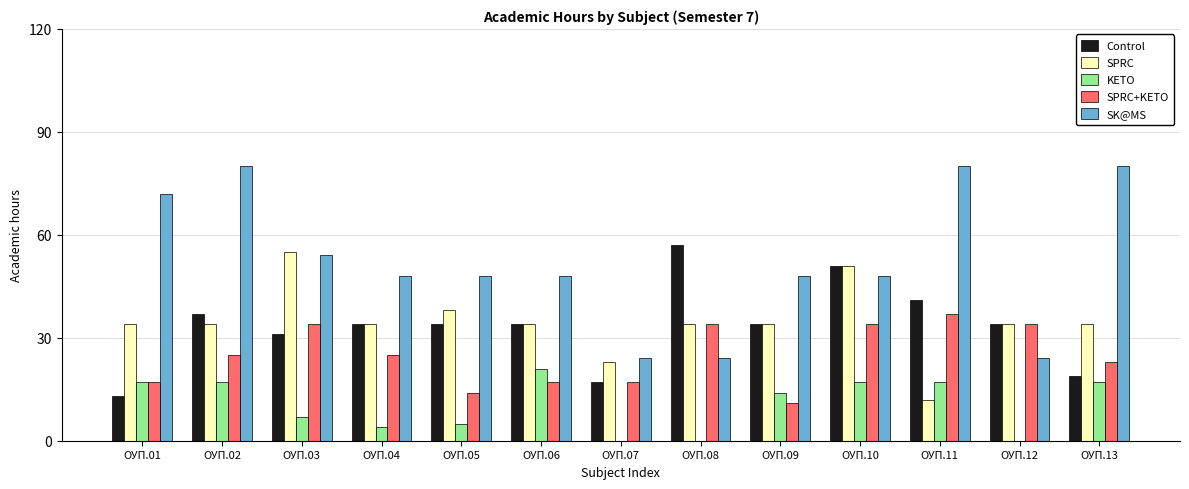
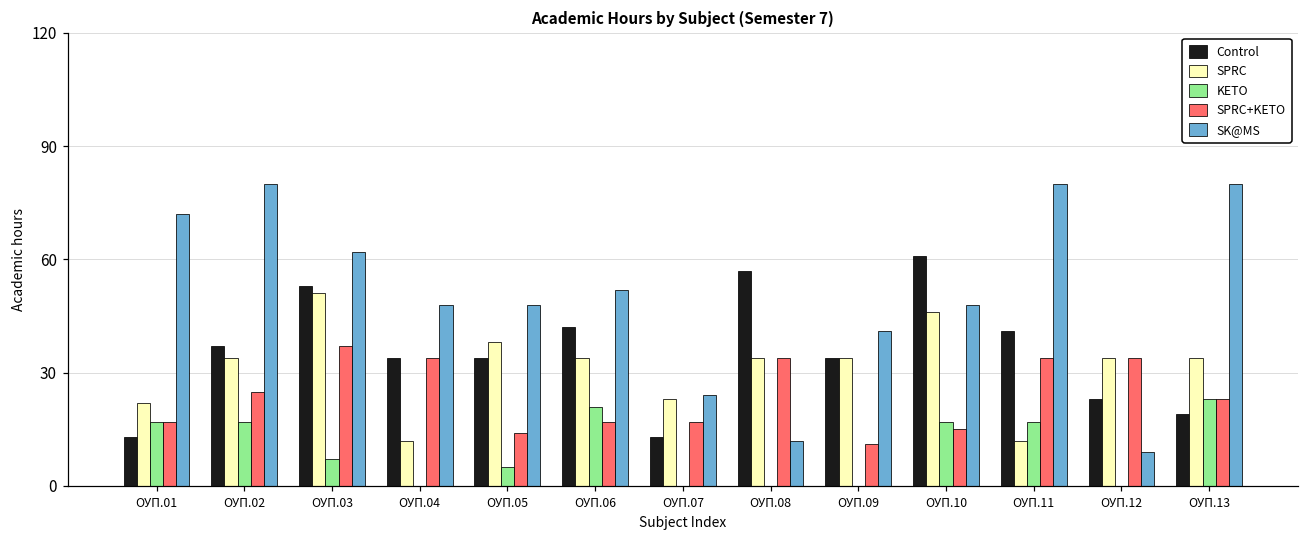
SPRC, ОУП.01: 34 -> 22
Control, ОУП.03: 31 -> 53
SPRC, ОУП.03: 55 -> 51
SPRC+KETO, ОУП.03: 34 -> 37
SK@MS, ОУП.03: 54 -> 62
SPRC, ОУП.04: 34 -> 12
KETO, ОУП.04: 4 -> 0
SPRC+KETO, ОУП.04: 25 -> 34
Control, ОУП.06: 34 -> 42
SK@MS, ОУП.06: 48 -> 52
Control, ОУП.07: 17 -> 13
SK@MS, ОУП.08: 24 -> 12
KETO, ОУП.09: 14 -> 0
SK@MS, ОУП.09: 48 -> 41
Control, ОУП.10: 51 -> 61
SPRC, ОУП.10: 51 -> 46
SPRC+KETO, ОУП.10: 34 -> 15
SPRC+KETO, ОУП.11: 37 -> 34
Control, ОУП.12: 34 -> 23
SK@MS, ОУП.12: 24 -> 9
KETO, ОУП.13: 17 -> 23
